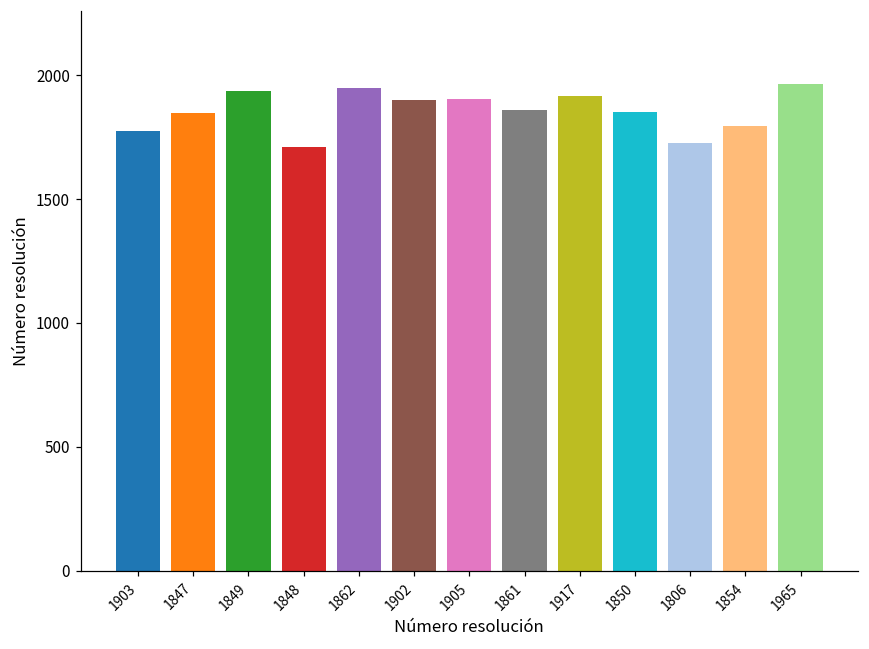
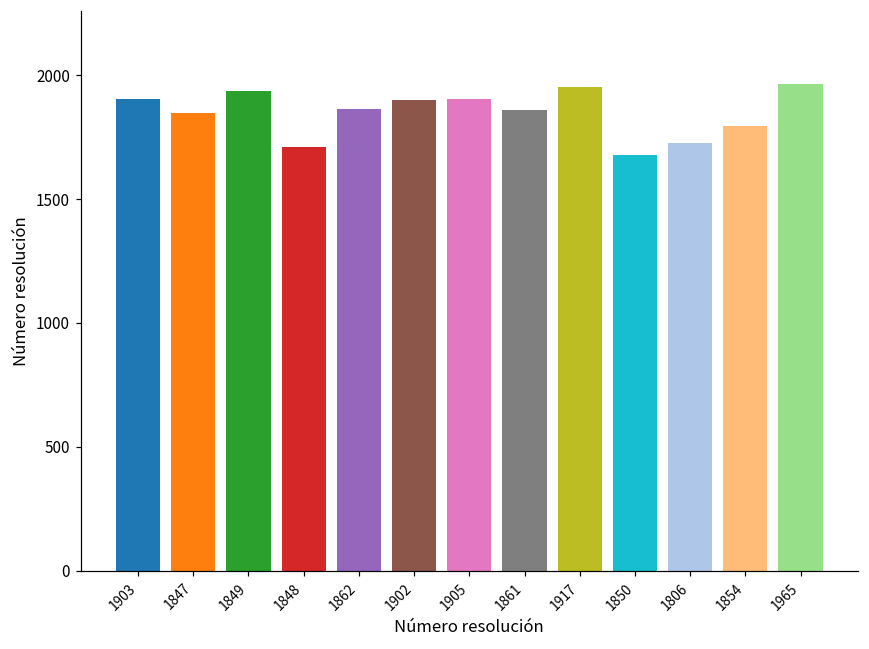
1903: 1780 -> 1900
1862: 1950 -> 1860
1917: 1920 -> 1950
1850: 1850 -> 1680
